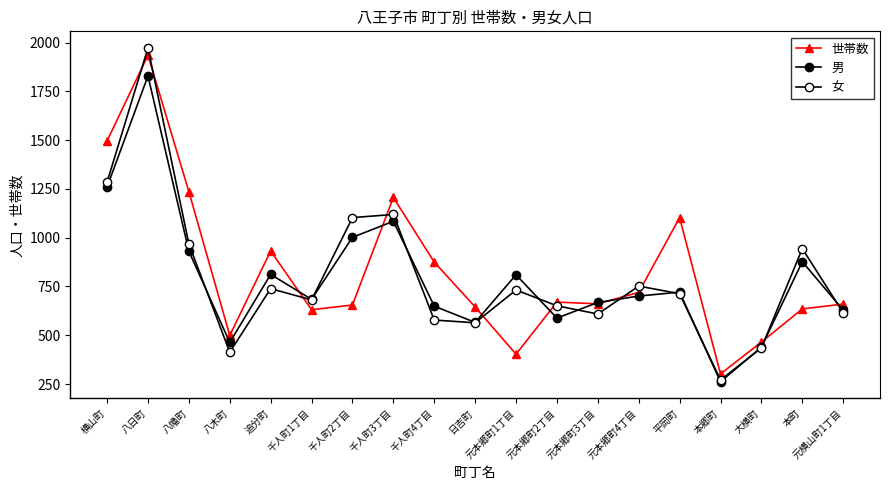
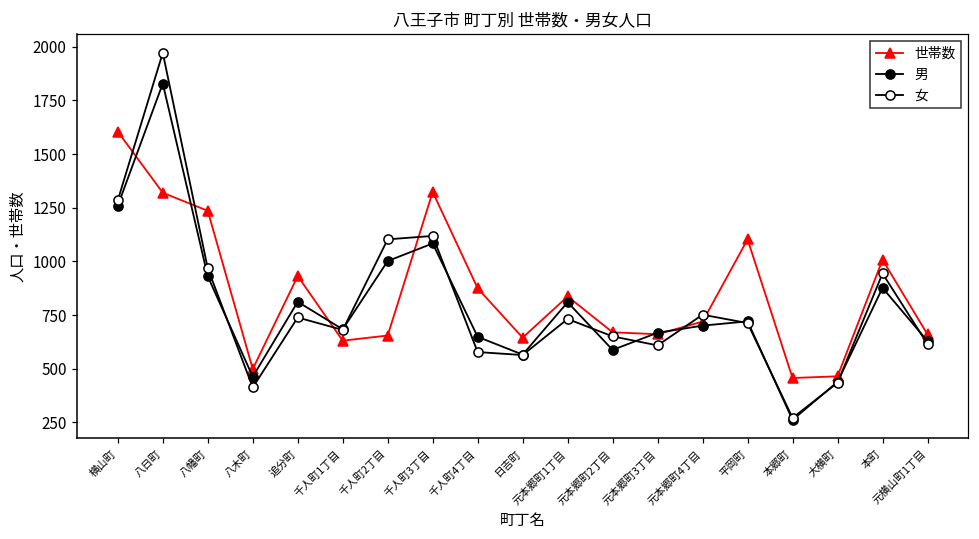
世帯数, 横山町: 1500 -> 1610
世帯数, 八日町: 1940 -> 1320
世帯数, 千人町3丁目: 1210 -> 1320
世帯数, 元本郷町1丁目: 400 -> 840
世帯数, 本郷町: 300 -> 460
世帯数, 本町: 640 -> 1010
